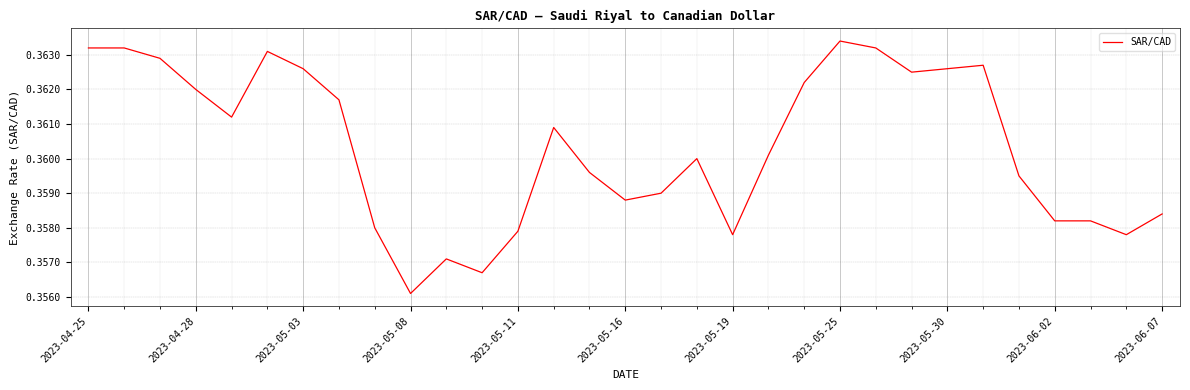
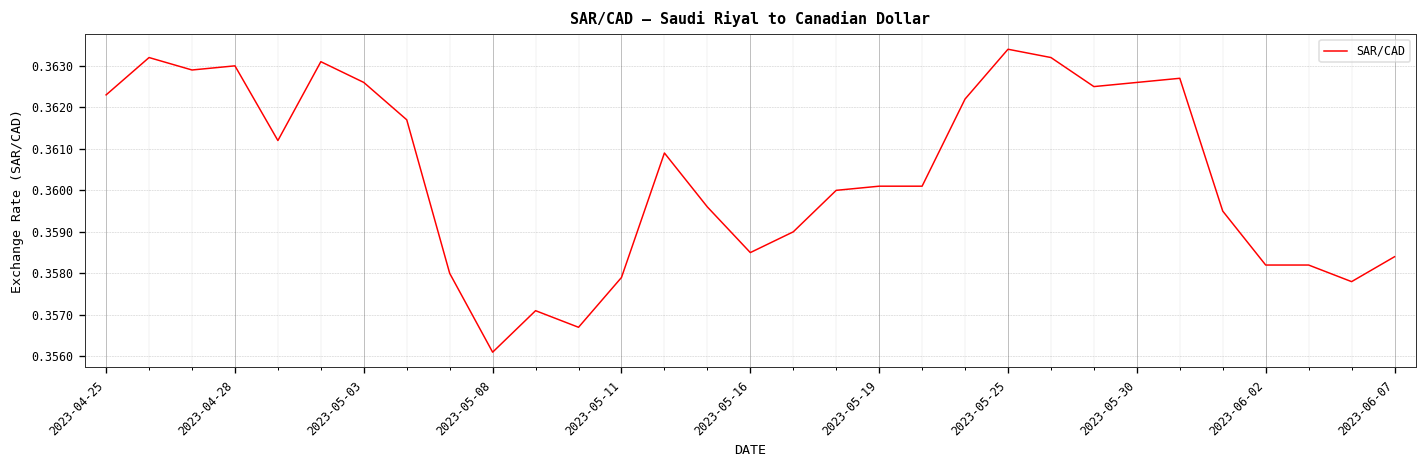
2023-04-25: 0.3632 -> 0.3623
2023-04-28: 0.362 -> 0.363
2023-05-16: 0.3588 -> 0.3585
2023-05-19: 0.3578 -> 0.3601
